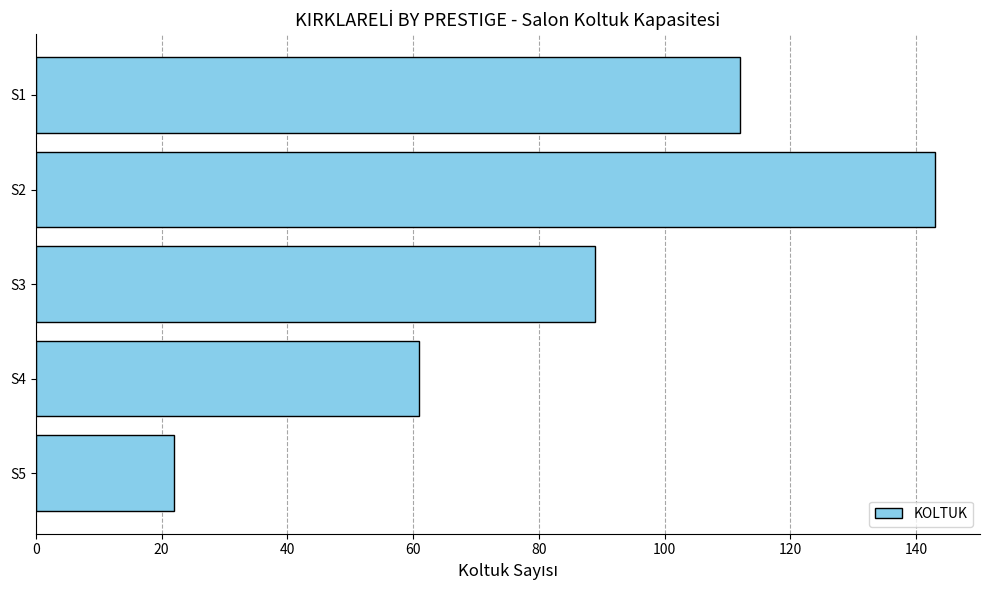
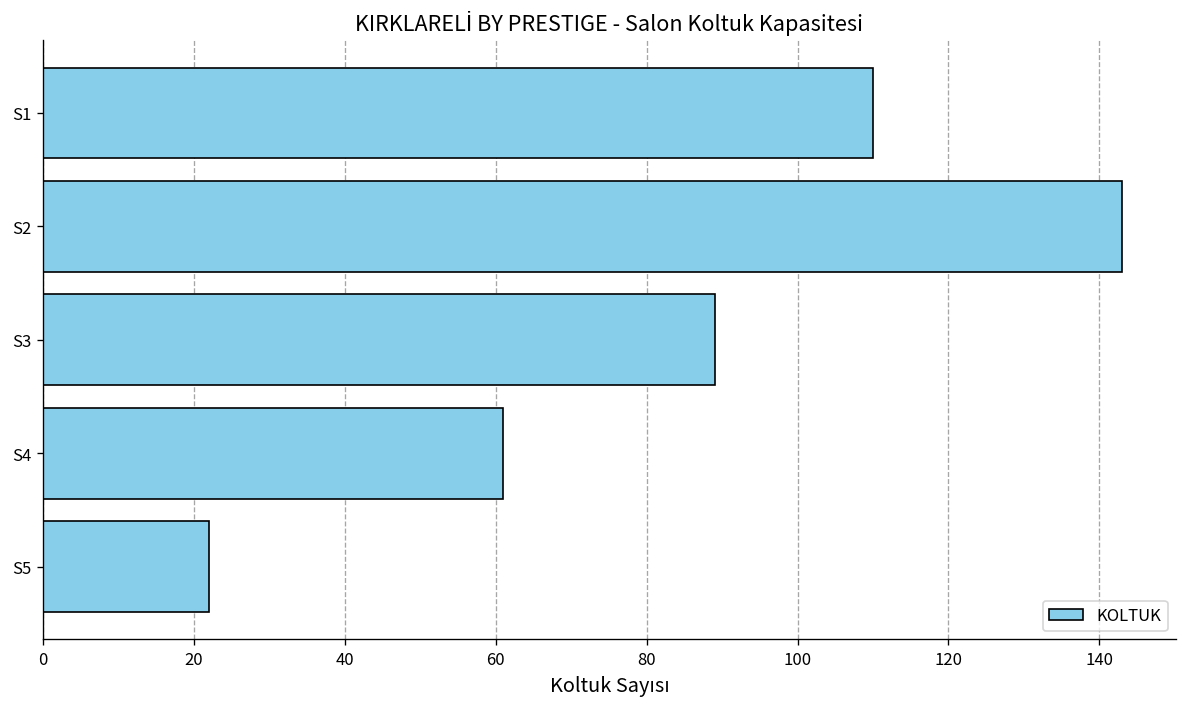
S1: 112 -> 110
